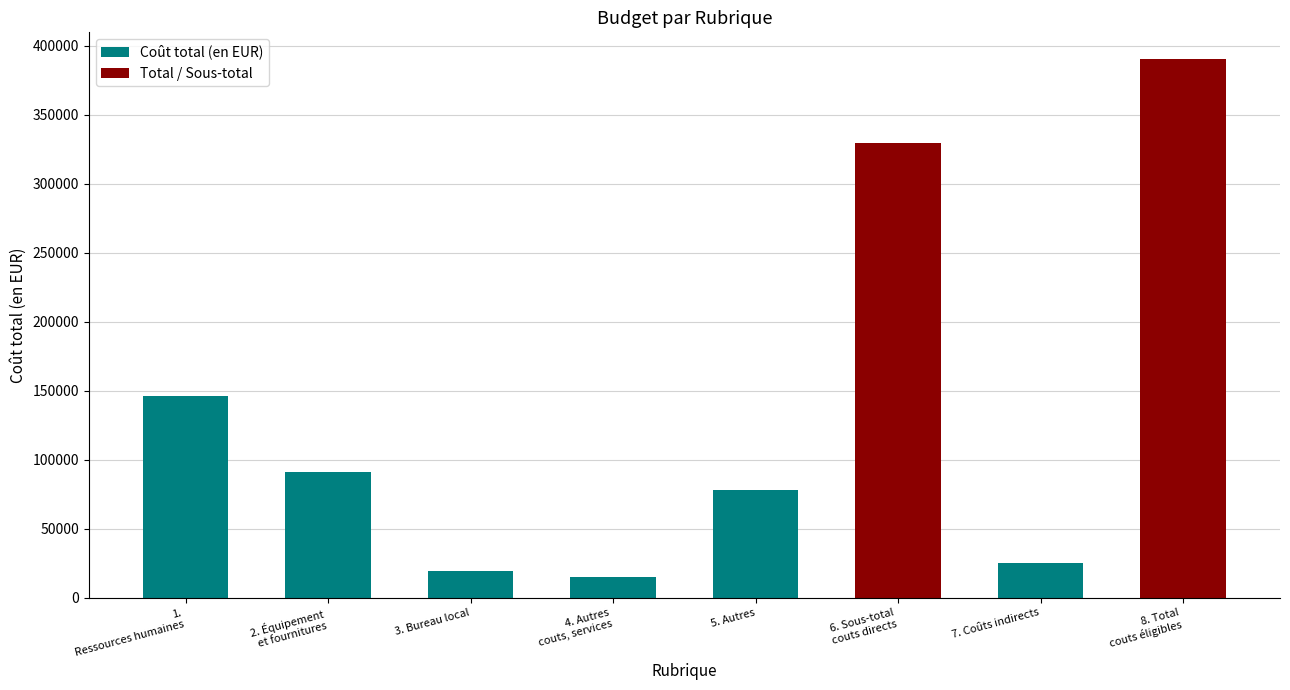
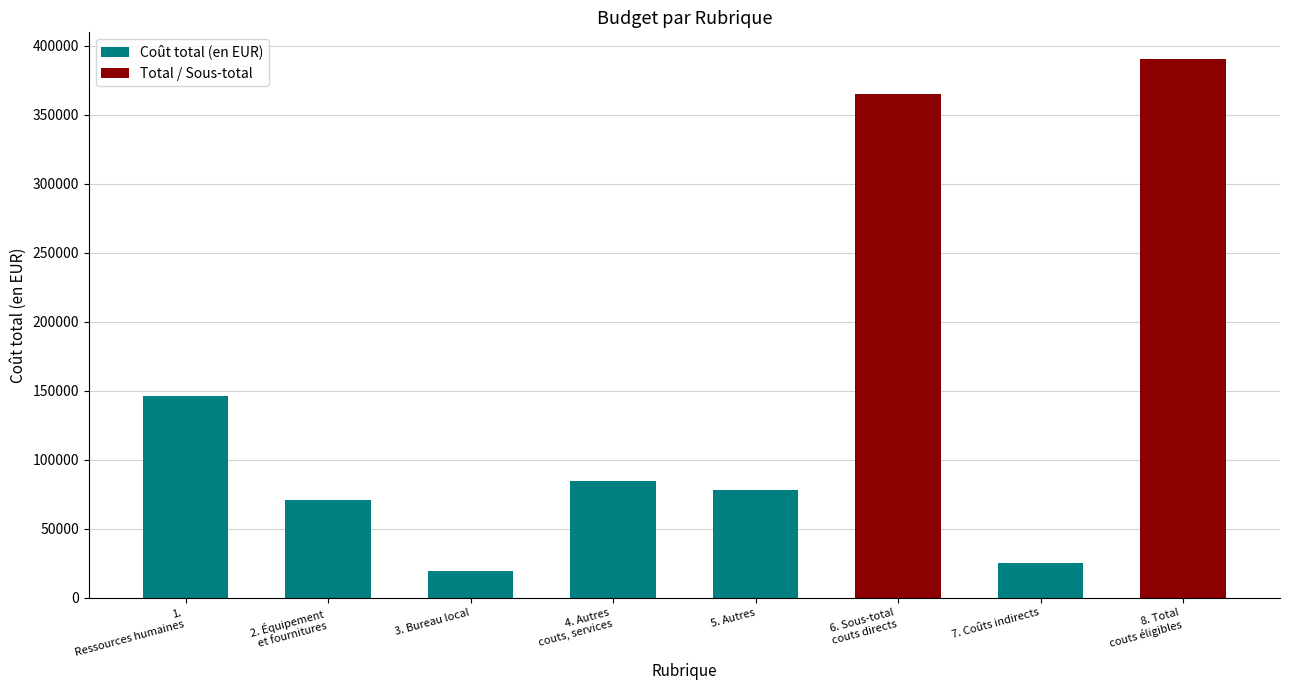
2. Équipement et fournitures: 91000 -> 71000
4. Autres couts, services: 15000 -> 85000
6. Sous-total couts directs: 329000 -> 365000
